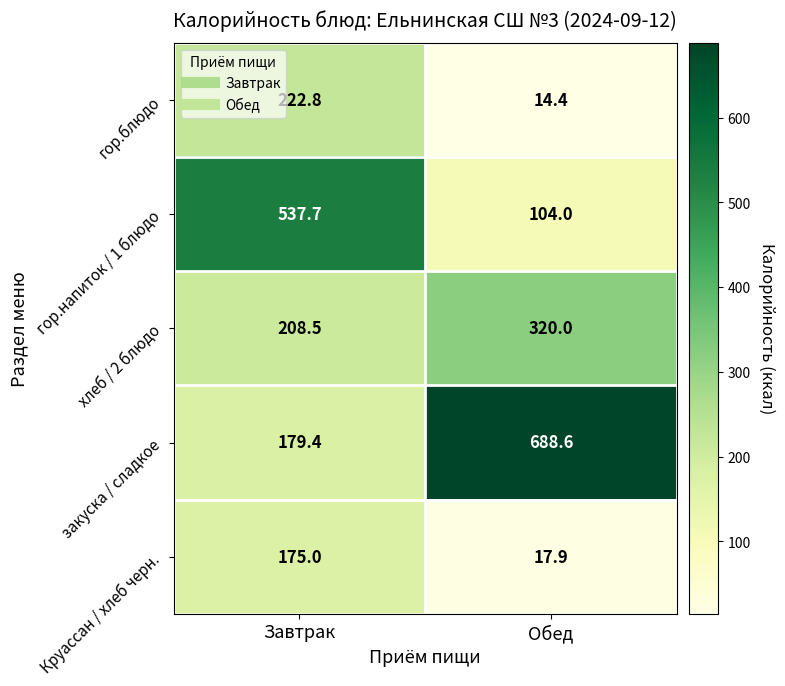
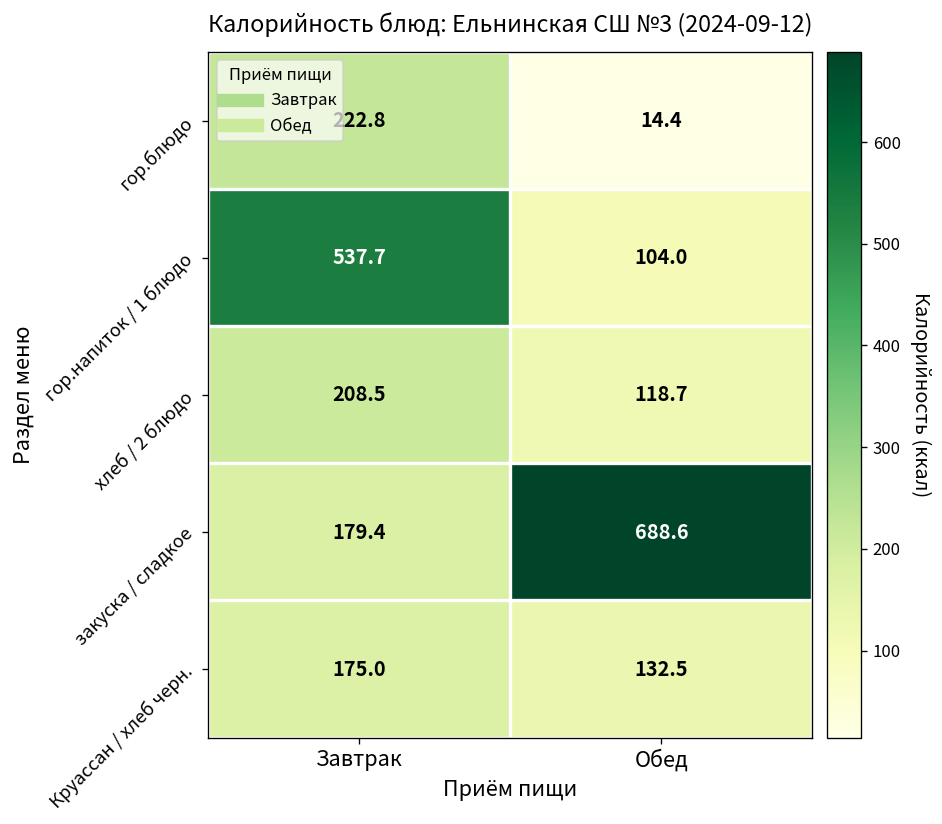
хлеб / 2 блюдо, Обед: 320.0 -> 118.7
Круассан / хлеб черн., Обед: 17.9 -> 132.5
